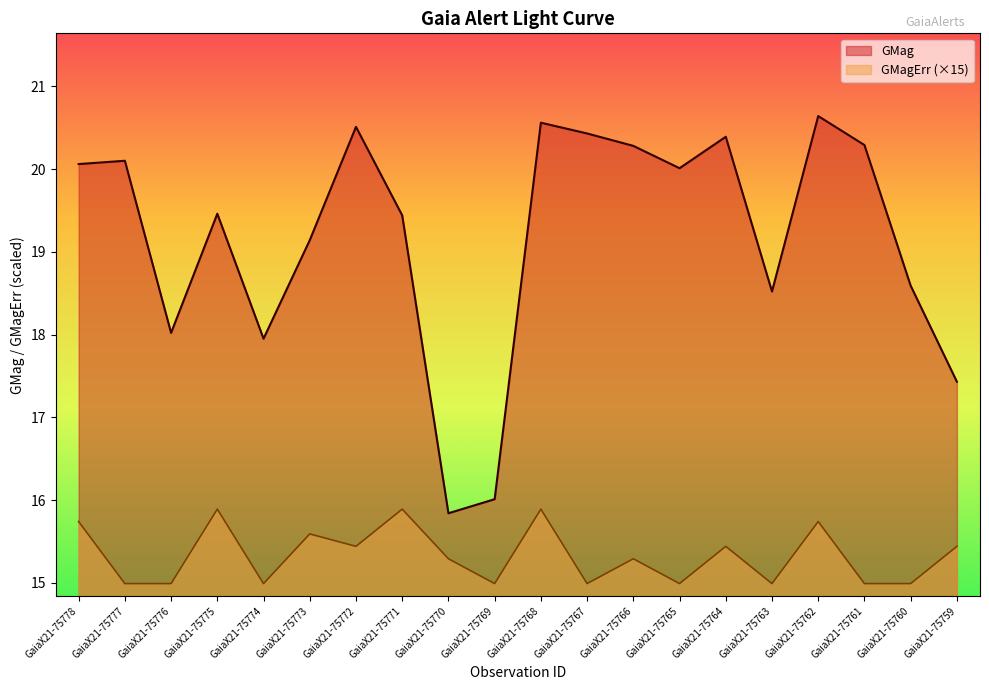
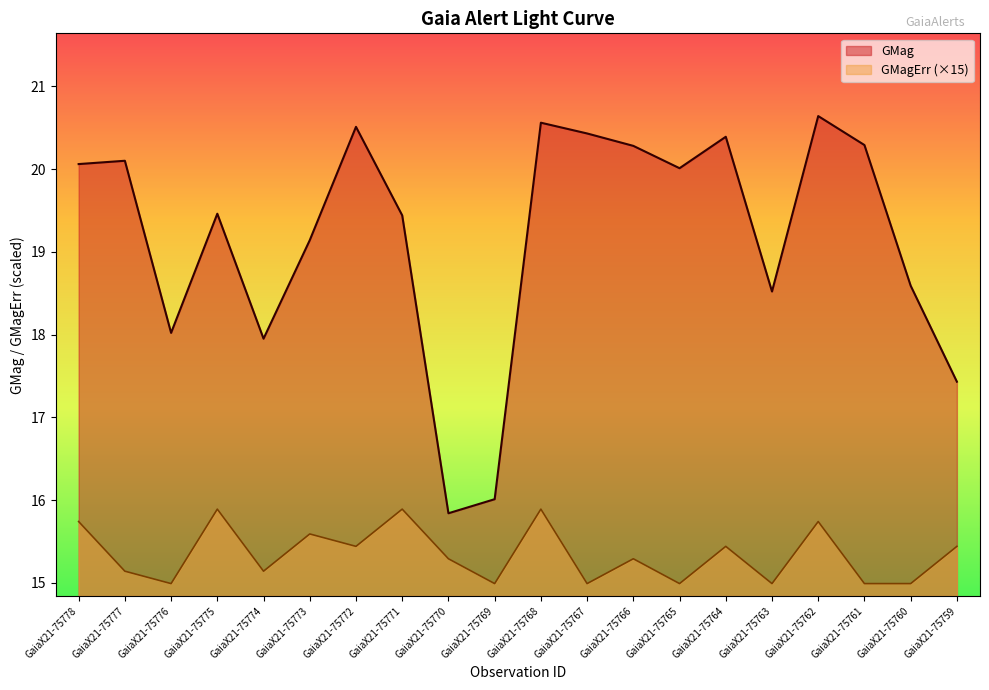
GMagErr (×15), GaiaX21-75777: 15.0 -> 15.1
GMagErr (×15), GaiaX21-75774: 15.0 -> 15.1
